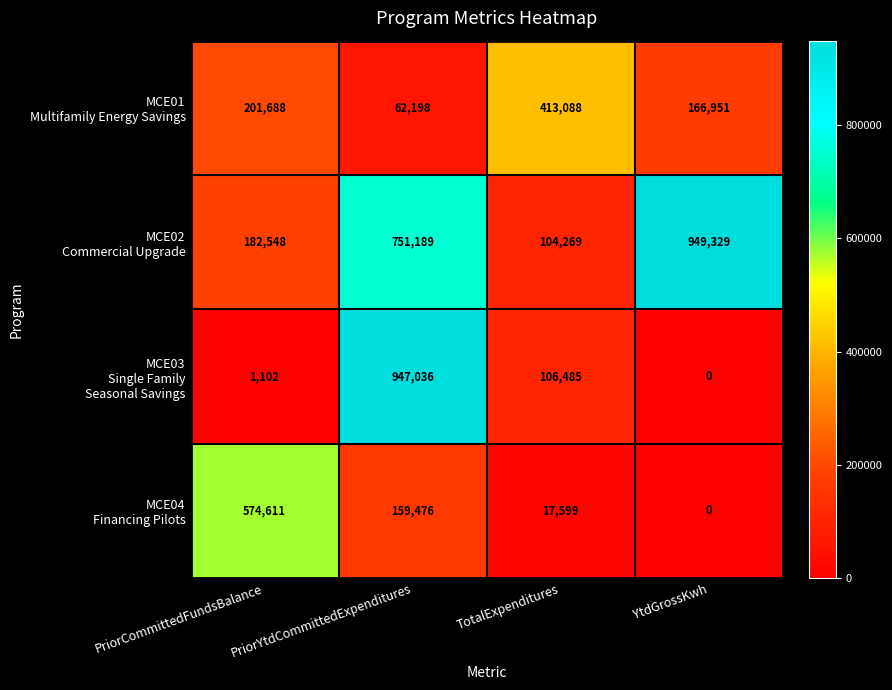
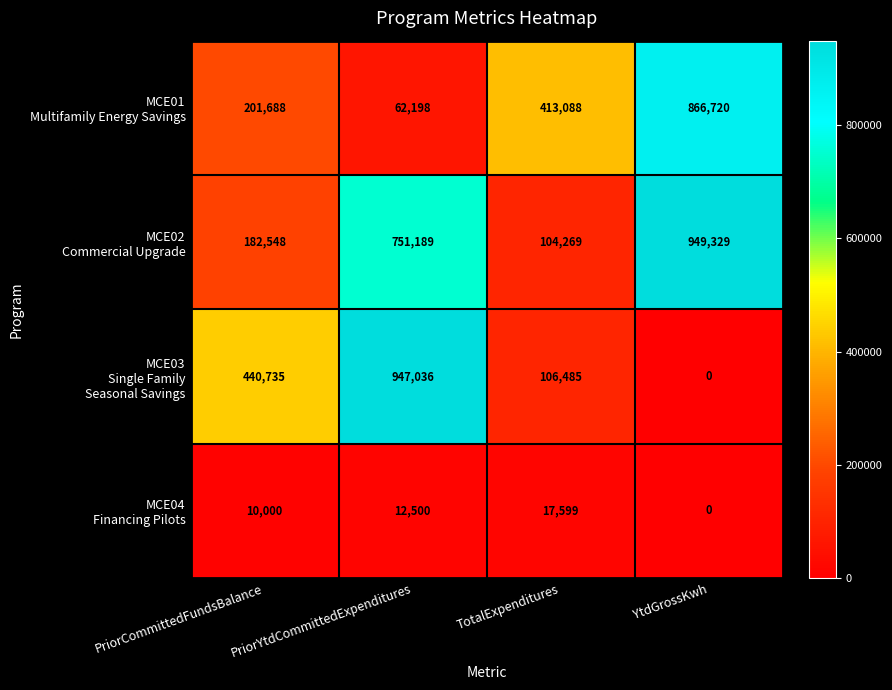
MCE01 Multifamily Energy Savings, YtdGrossKwh: 166,951 -> 866,720
MCE03 Single Family Seasonal Savings, PriorCommittedFundsBalance: 1,102 -> 440,735
MCE04 Financing Pilots, PriorCommittedFundsBalance: 574,611 -> 10,000
MCE04 Financing Pilots, PriorYtdCommittedExpenditures: 159,476 -> 12,500
